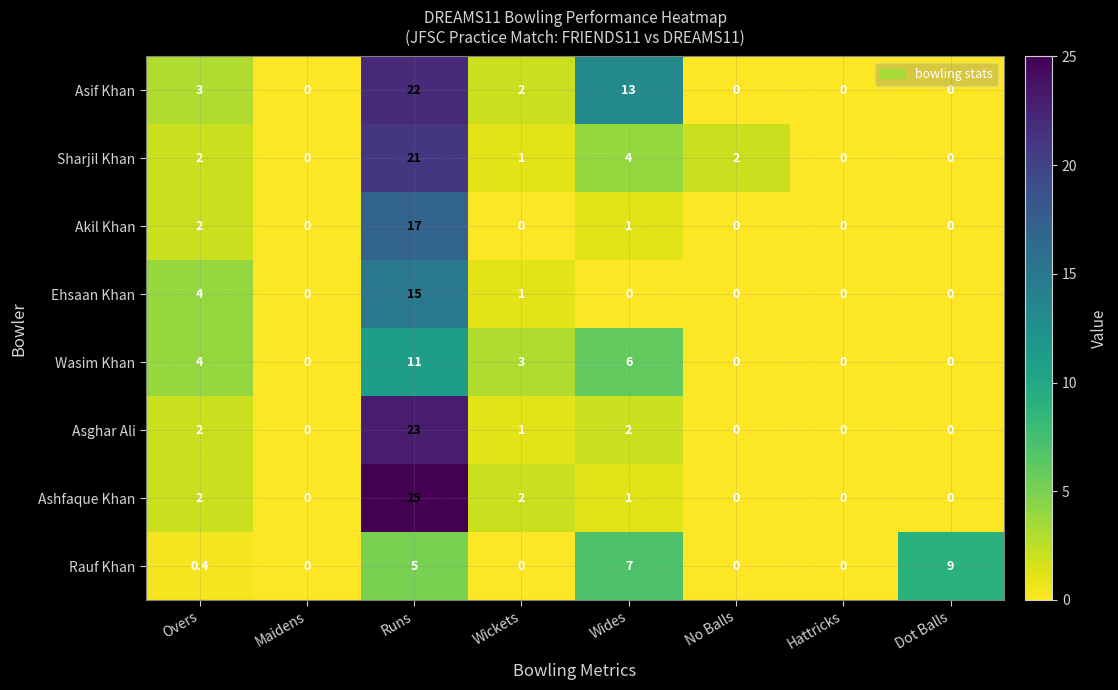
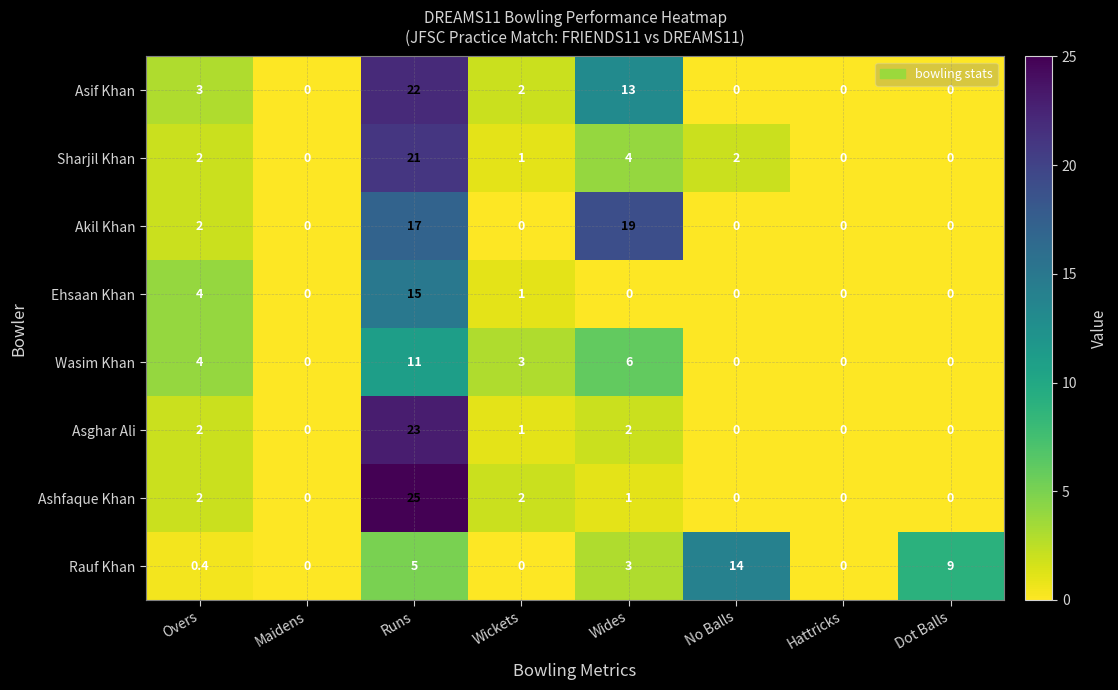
Akil Khan, Wides: 1 -> 19
Rauf Khan, Wides: 7 -> 3
Rauf Khan, No Balls: 0 -> 14
